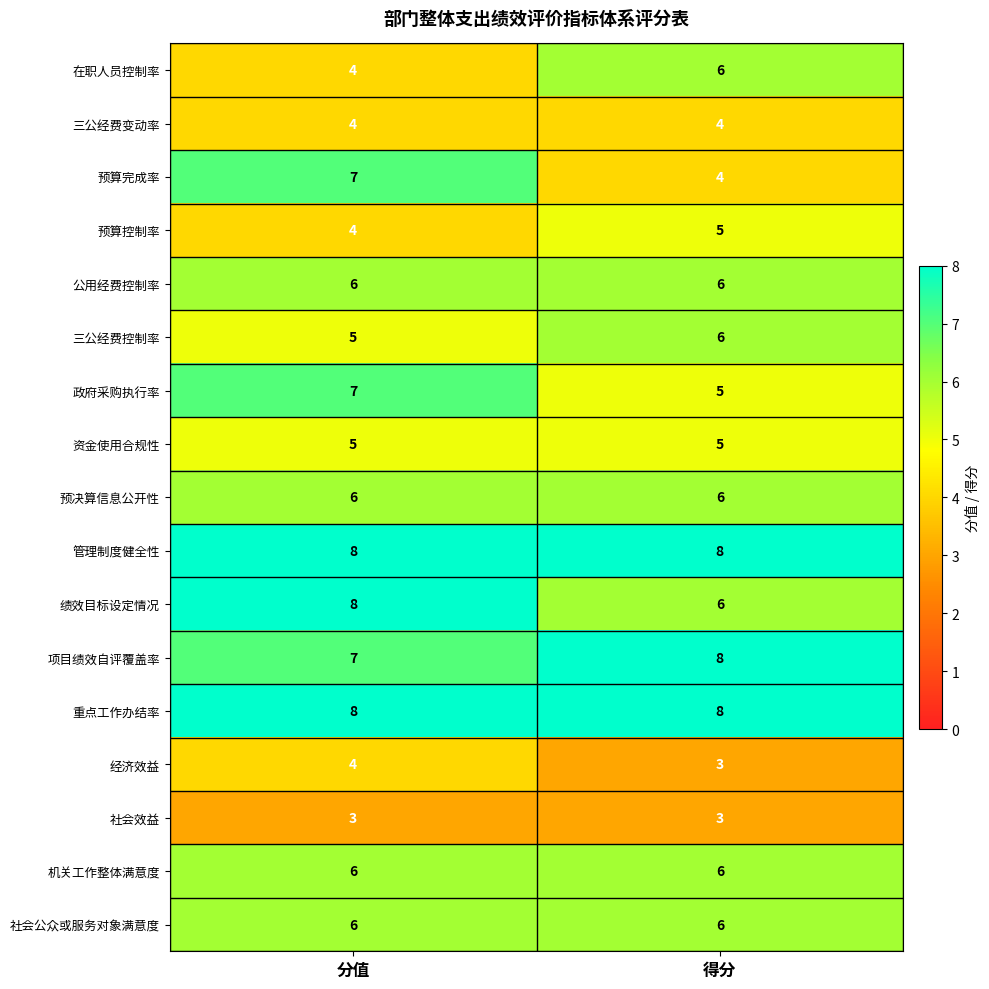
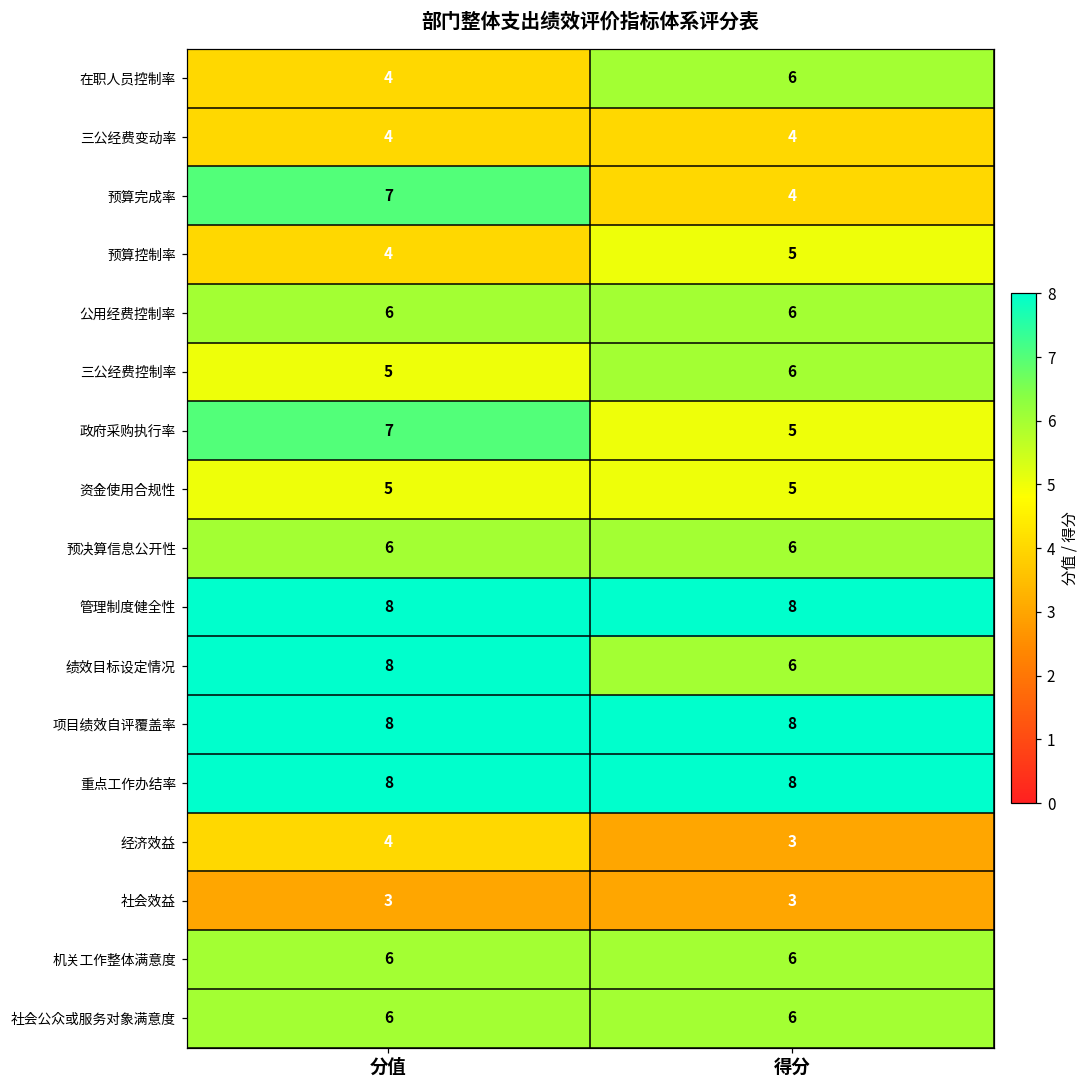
项目绩效自评覆盖率, 分值: 7 -> 8
